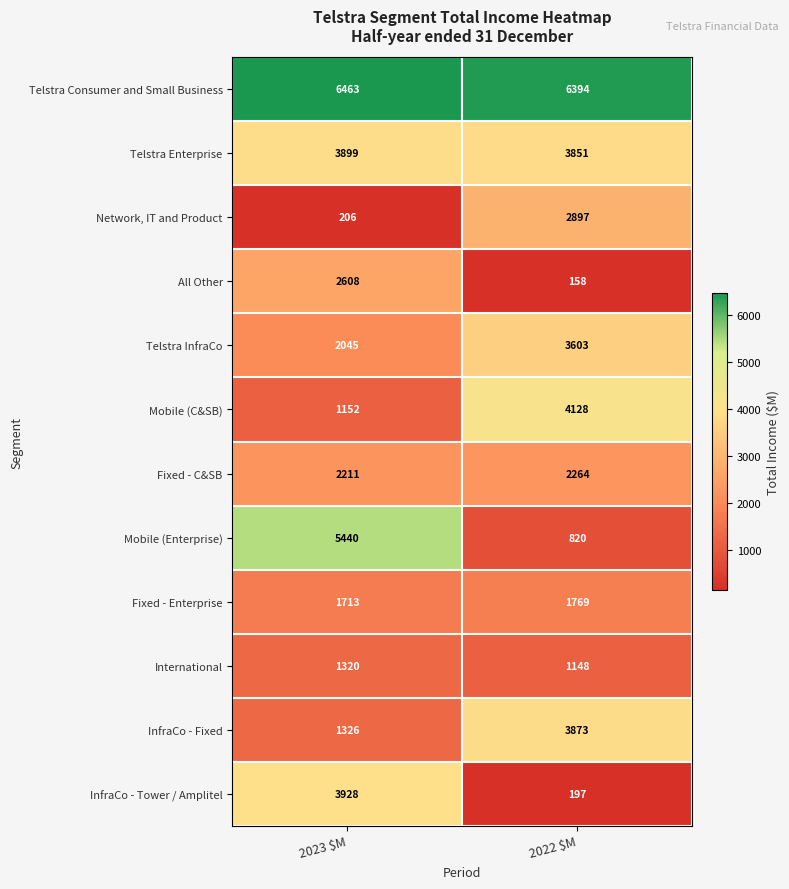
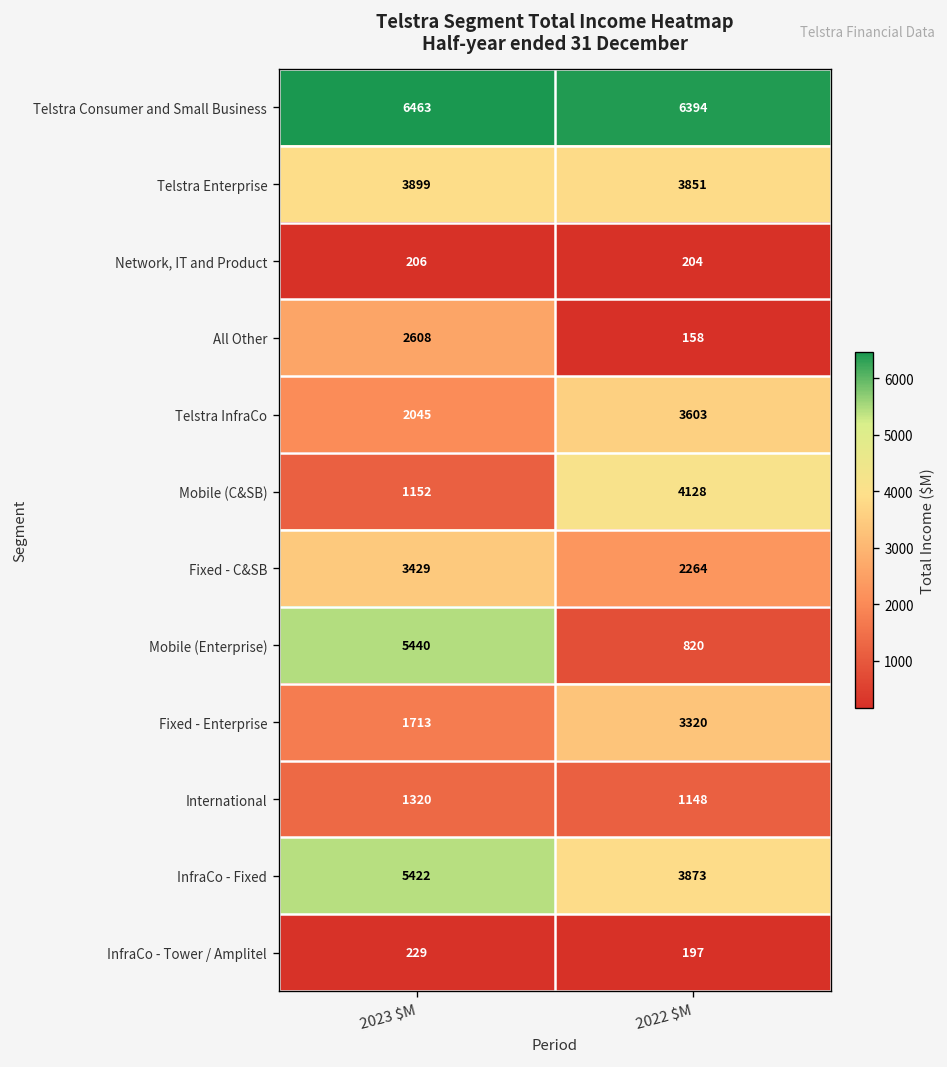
Network, IT and Product, 2022 $M: 2897 -> 204
Fixed - C&SB, 2023 $M: 2211 -> 3429
Fixed - Enterprise, 2022 $M: 1769 -> 3320
InfraCo - Fixed, 2023 $M: 1326 -> 5422
InfraCo - Tower / Amplitel, 2023 $M: 3928 -> 229
